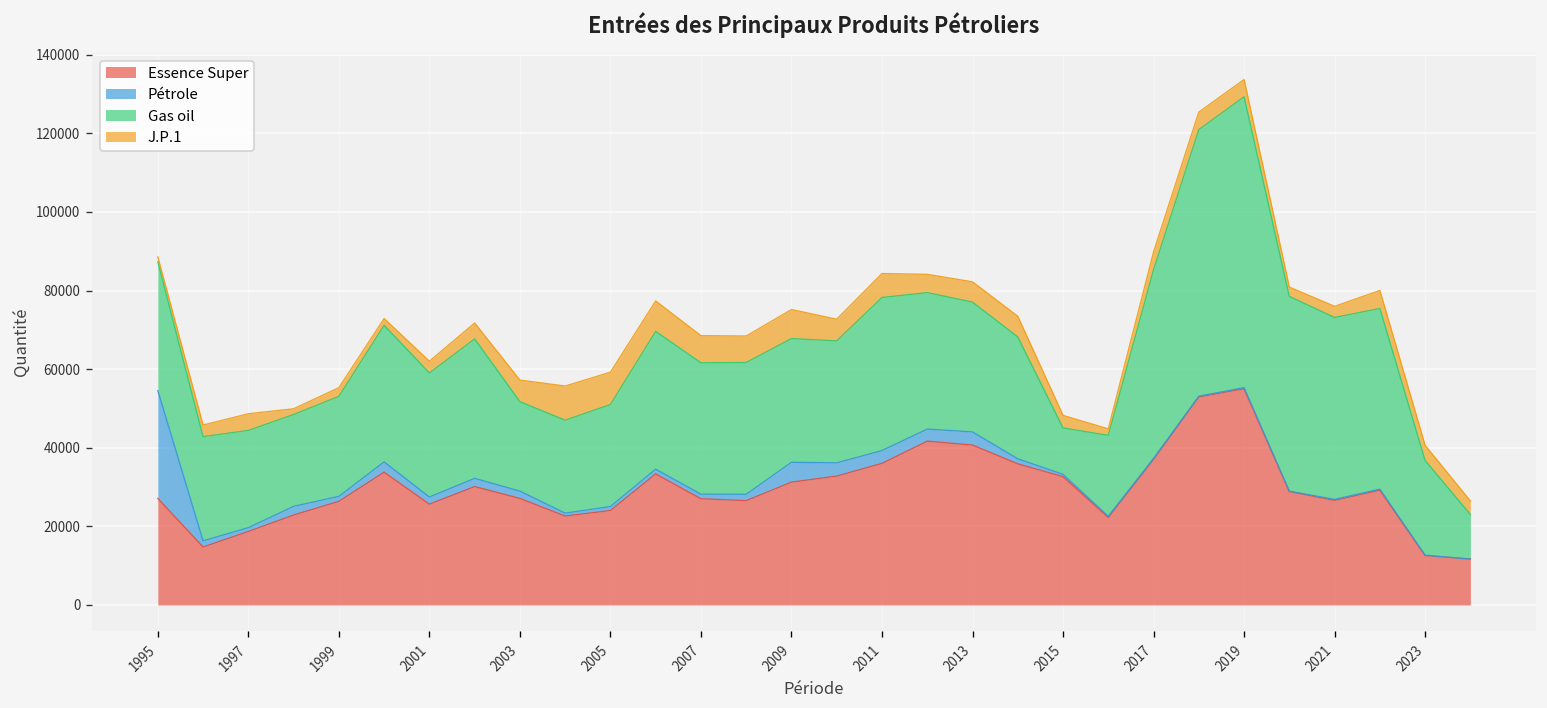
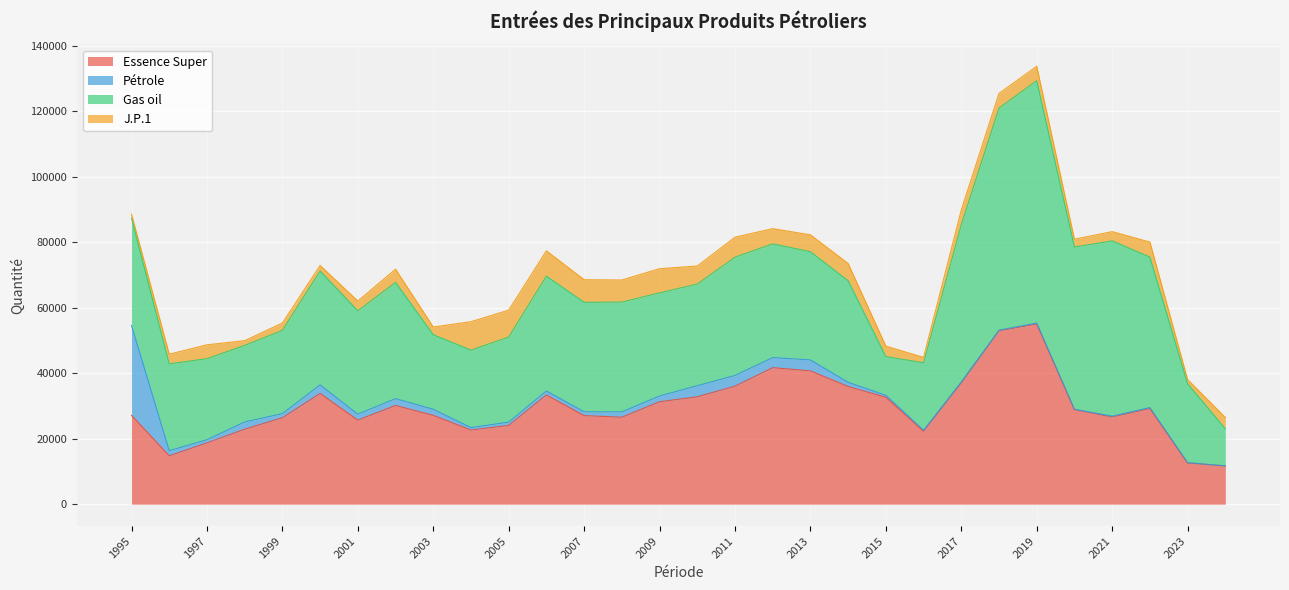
J.P.1, 2003: 5000 -> 2000
Pétrole, 2009: 5000 -> 2000
Gas oil, 2011: 39000 -> 36000
Gas oil, 2021: 46000 -> 54000
J.P.1, 2023: 4000 -> 1000
